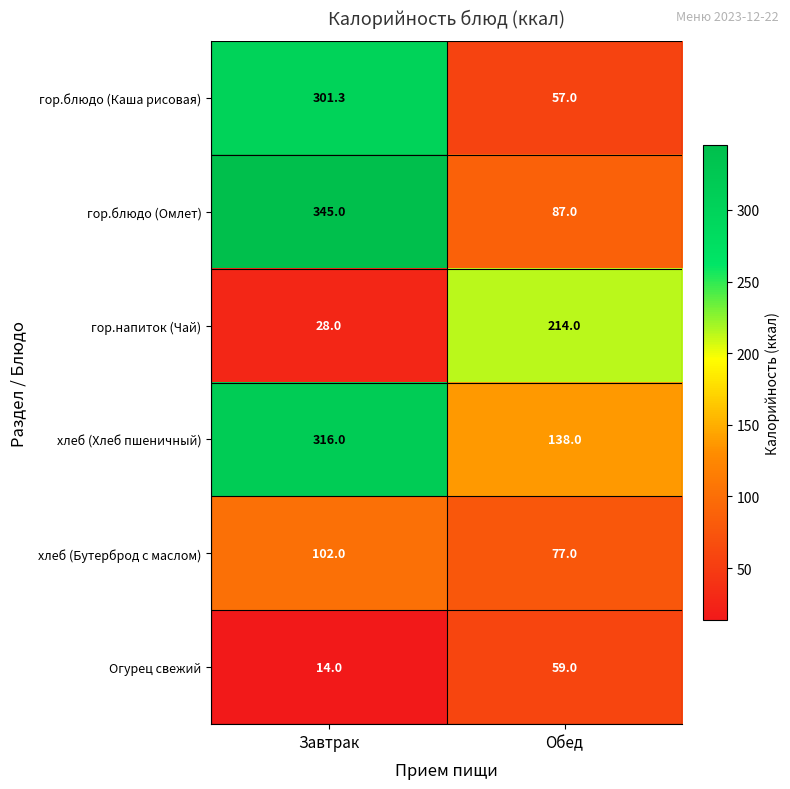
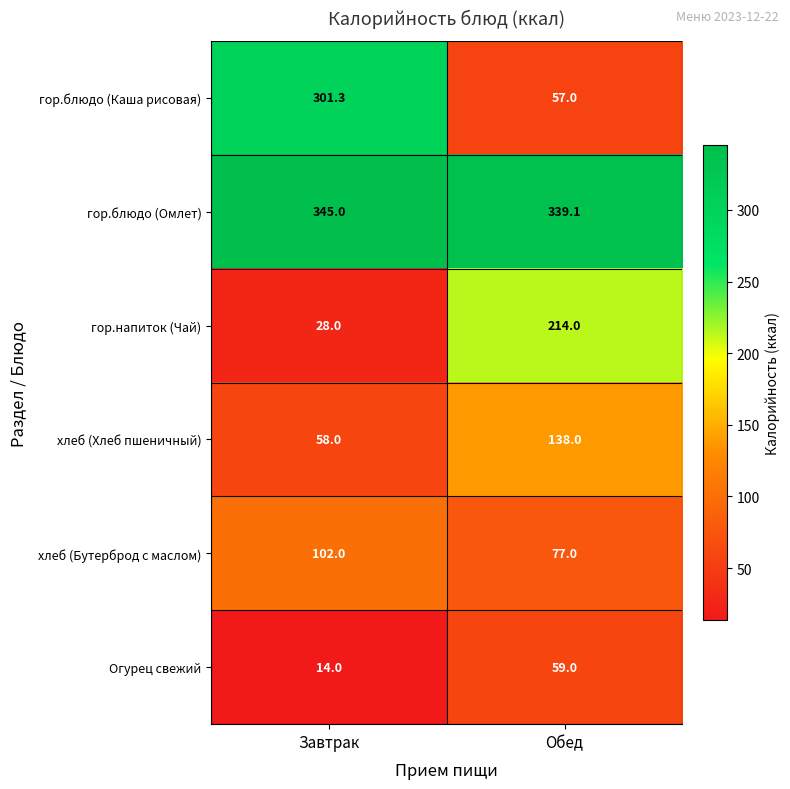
гор.блюдо (Омлет), Обед: 87.0 -> 339.1
хлеб (Хлеб пшеничный), Завтрак: 316.0 -> 58.0
